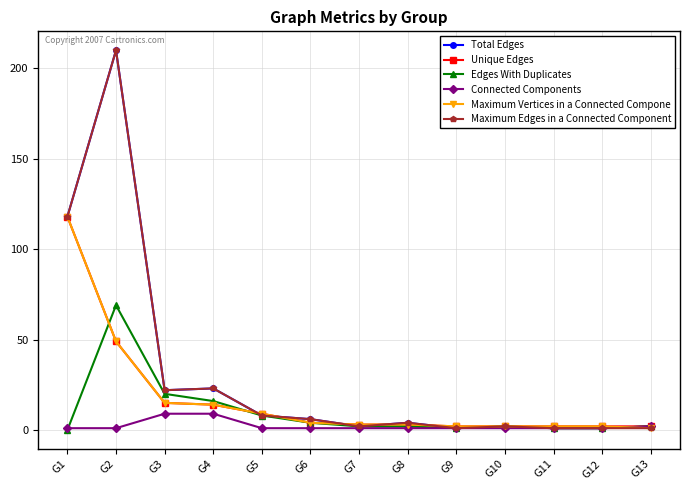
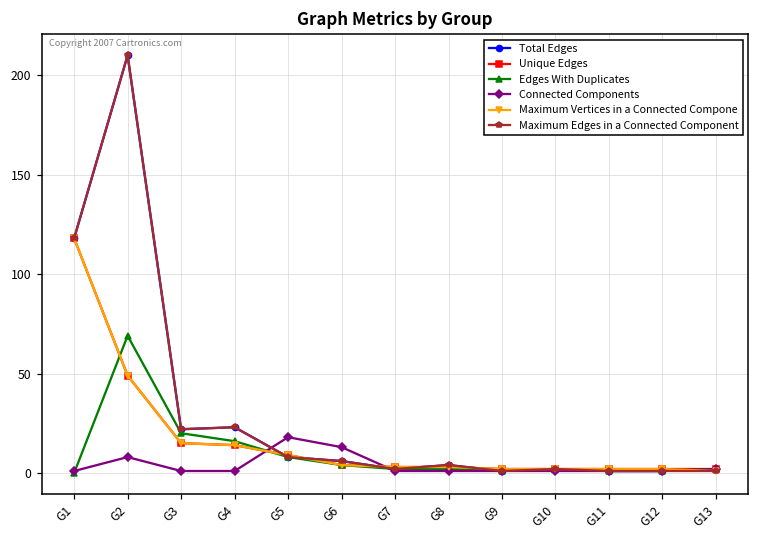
Connected Components, G2: 1 -> 8
Connected Components, G3: 9 -> 1
Connected Components, G4: 9 -> 1
Connected Components, G5: 1 -> 18
Connected Components, G6: 1 -> 13
